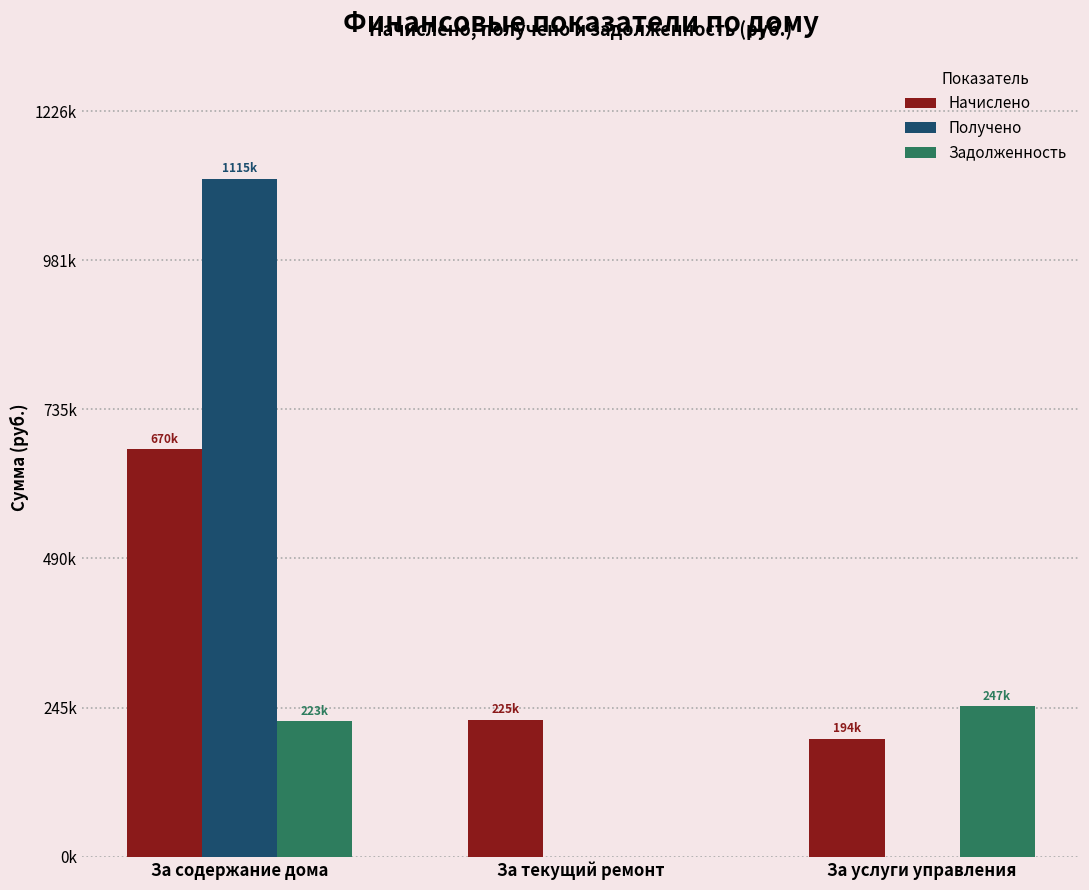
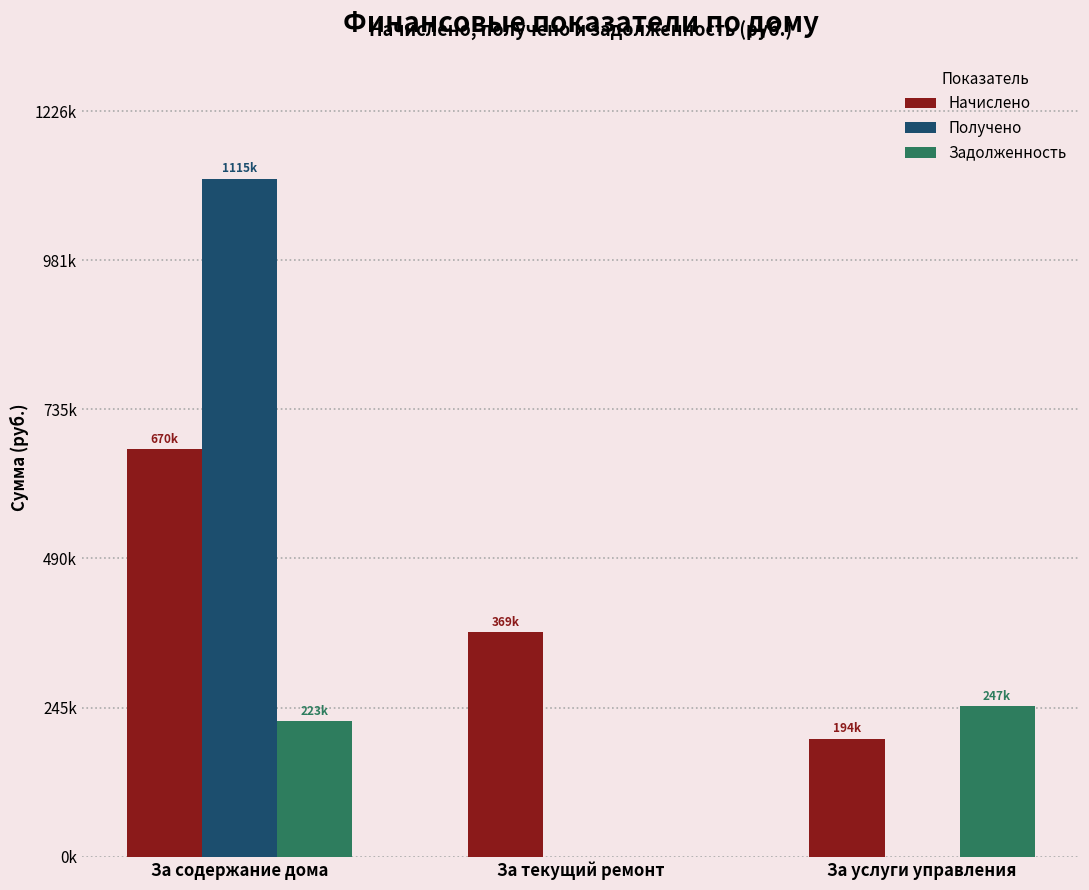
Начислено, За текущий ремонт: 225k -> 369k
